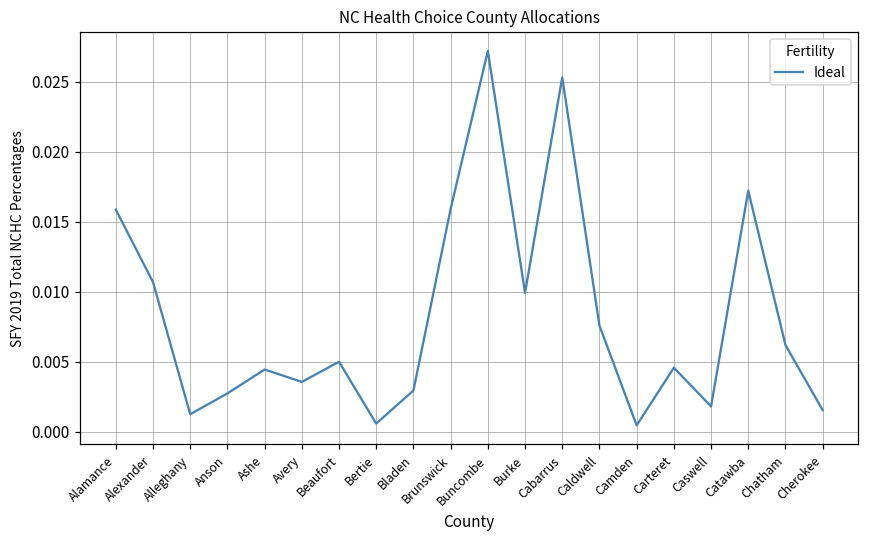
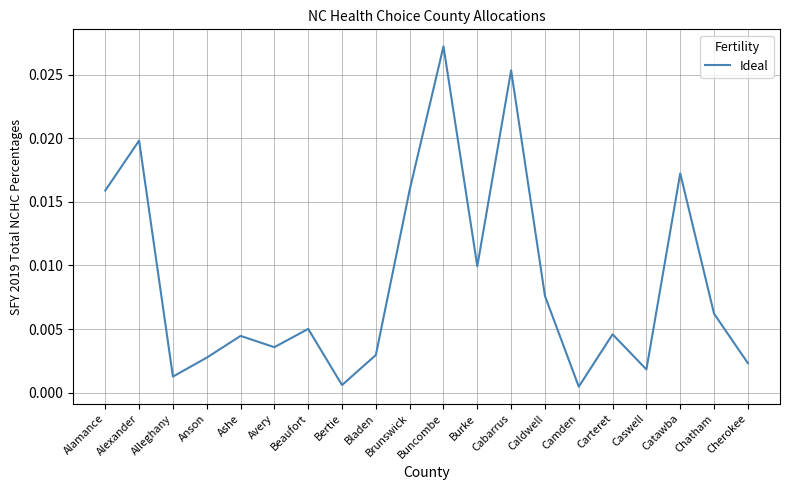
Alexander: 0.0107 -> 0.0198
Cherokee: 0.0016 -> 0.0023
